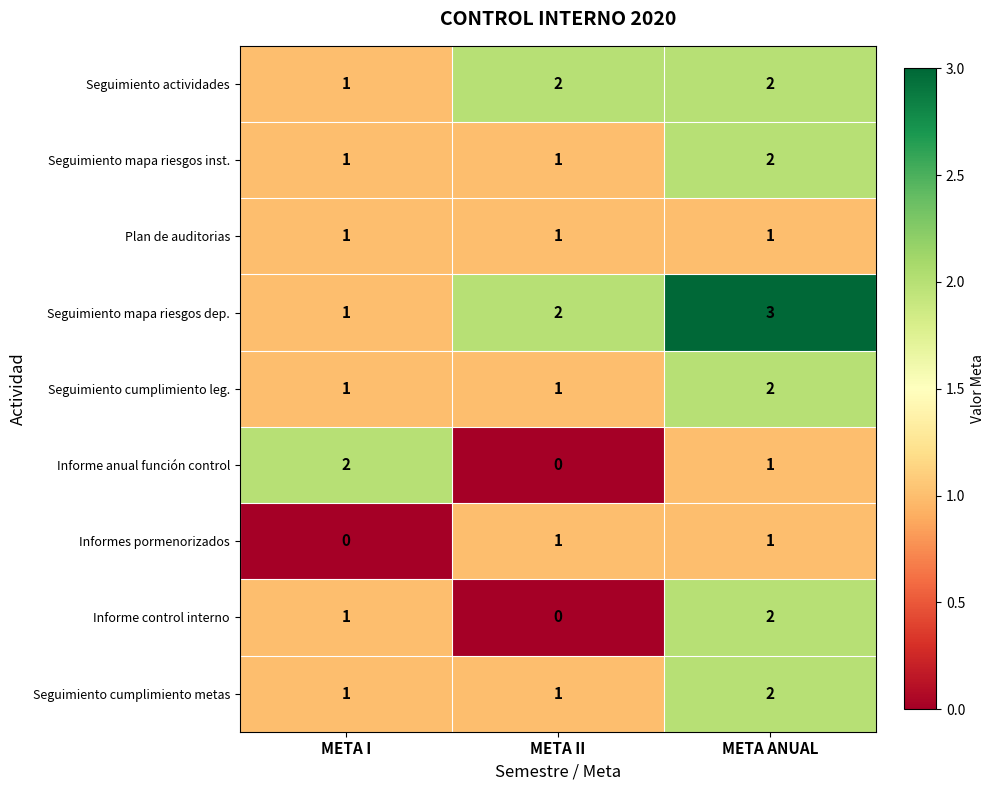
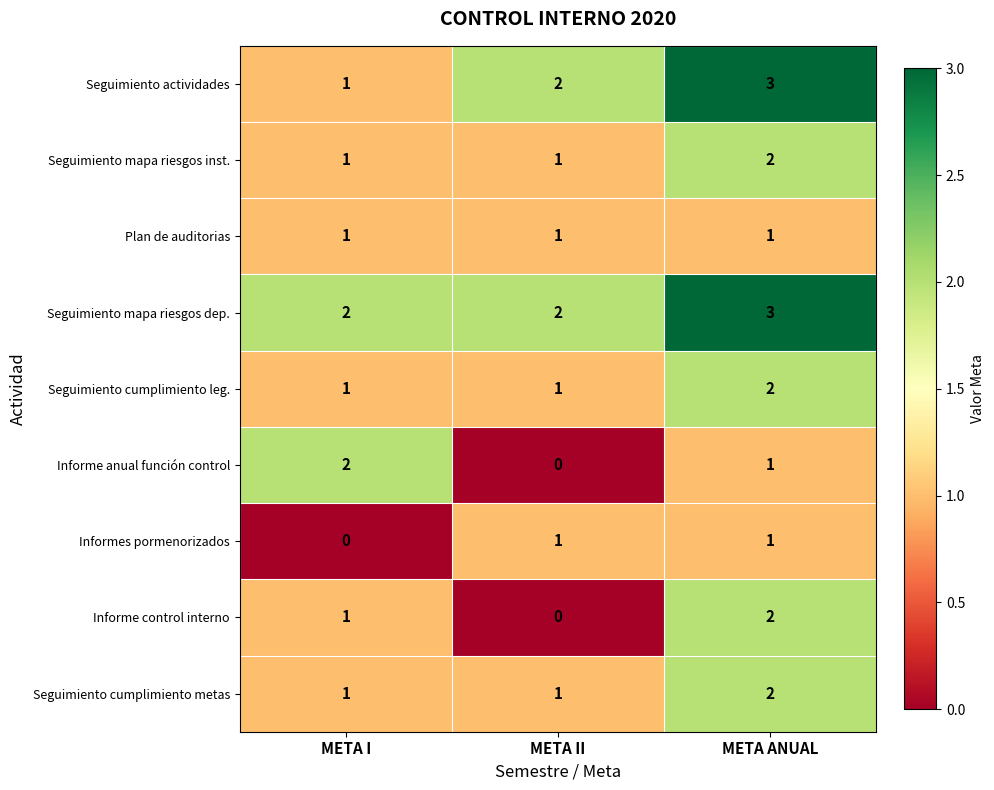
Seguimiento actividades, META ANUAL: 2 -> 3
Seguimiento mapa riesgos dep., META I: 1 -> 2
